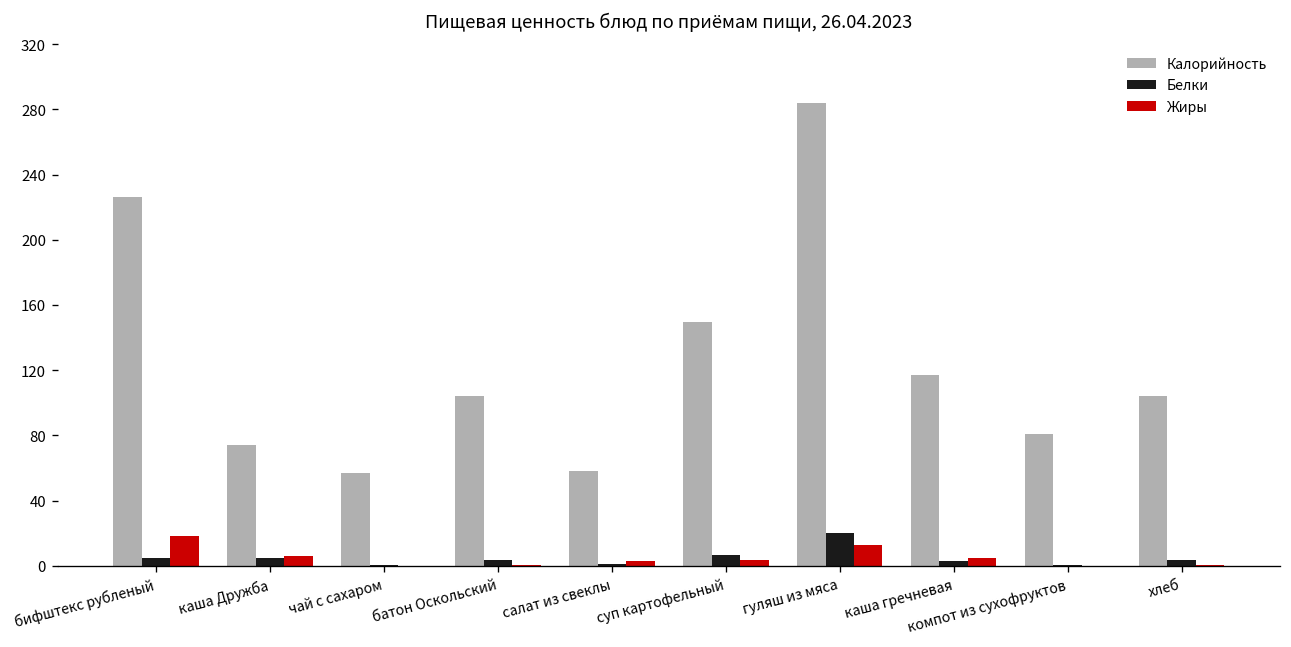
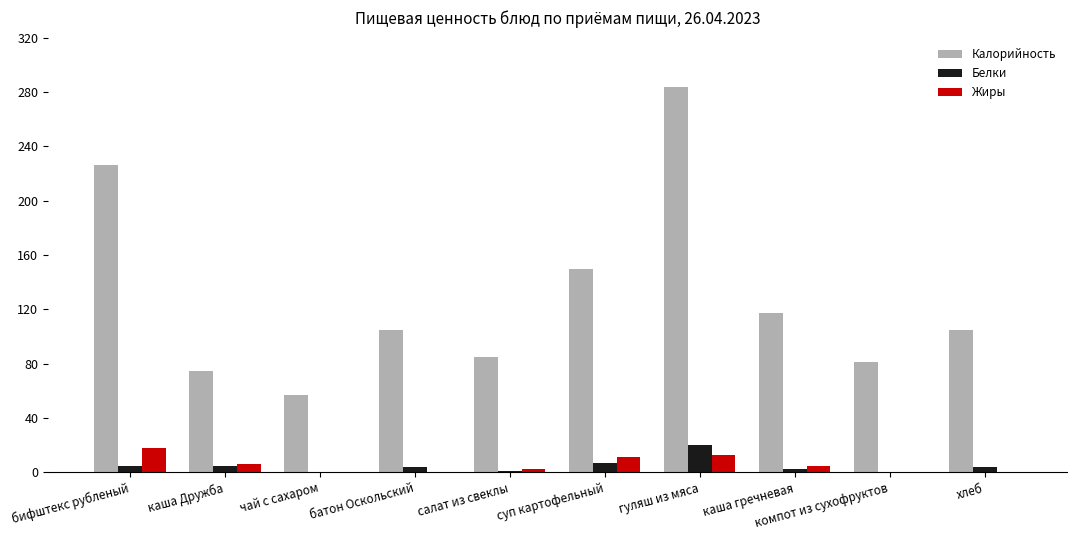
Калорийность, салат из свеклы: 58 -> 85
Жиры, суп картофельный: 4 -> 11
